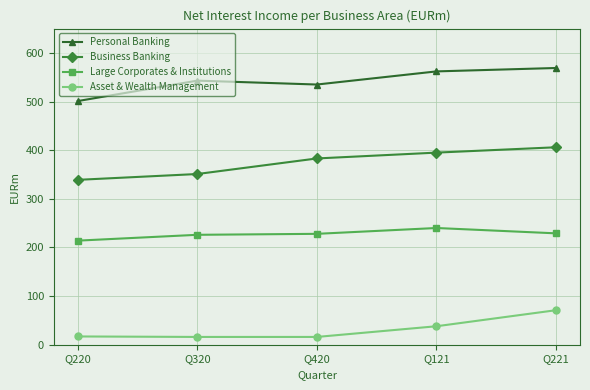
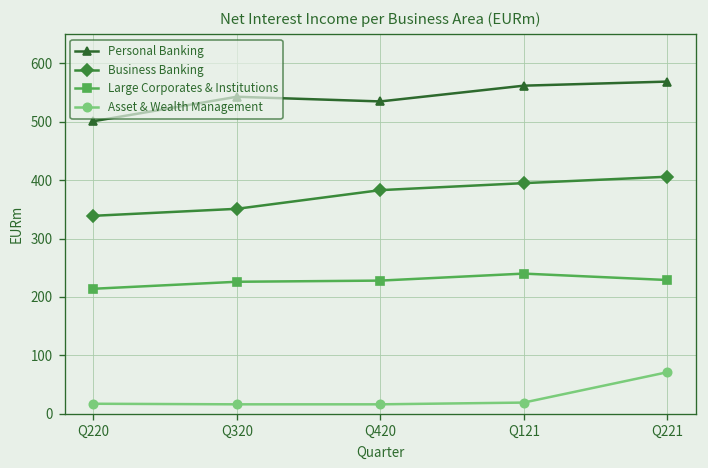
Asset & Wealth Management, Q121: 40 -> 20
